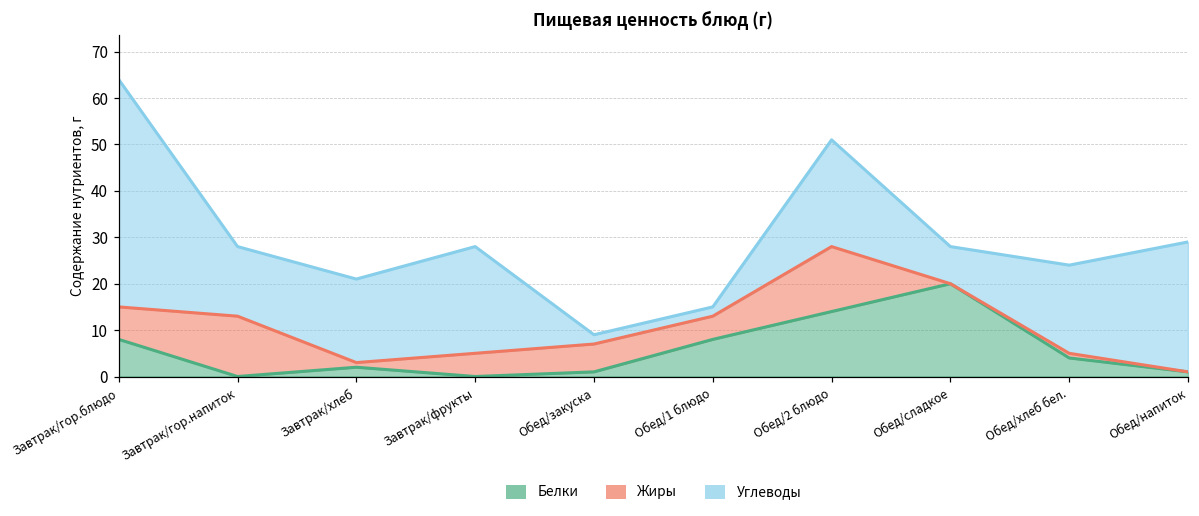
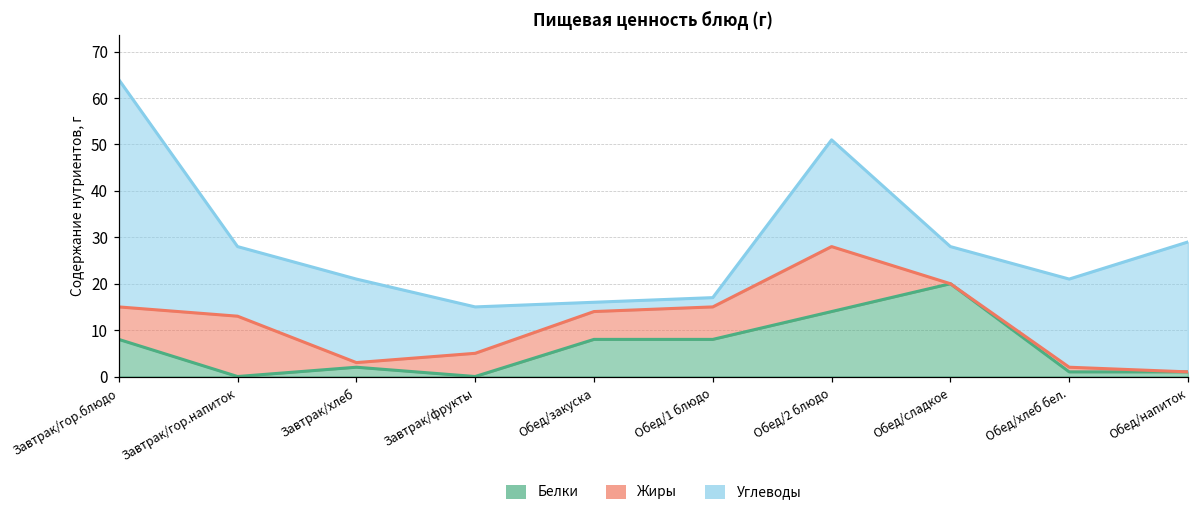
Углеводы, Завтрак/фрукты: 23 -> 10
Белки, Обед/закуска: 1 -> 8
Жиры, Обед/1 блюдо: 5 -> 7
Белки, Обед/хлеб бел.: 4 -> 1
